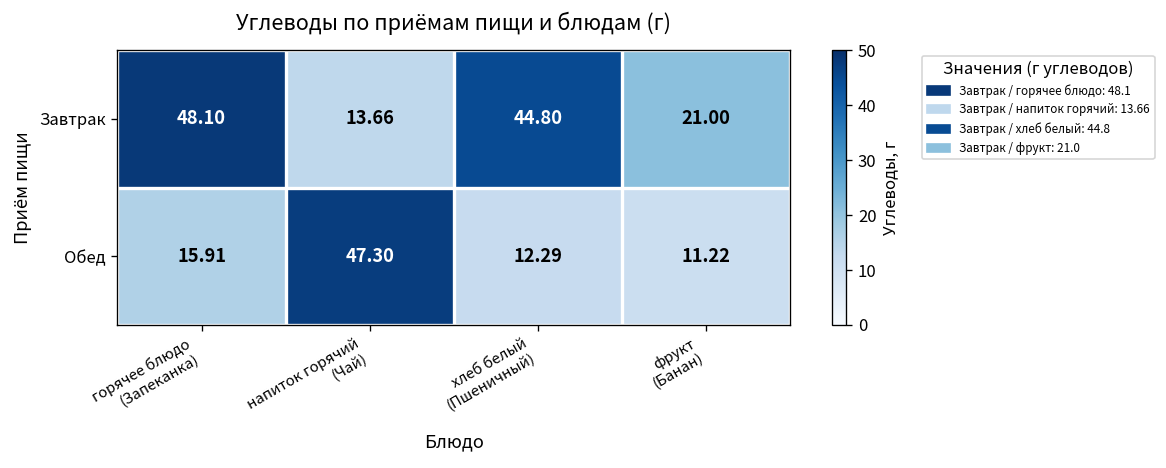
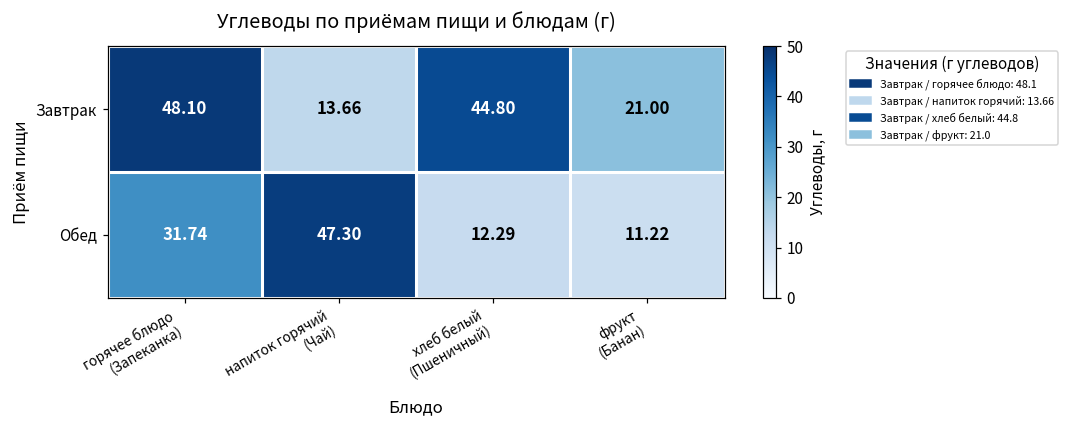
Обед, горячее блюдо (Запеканка): 15.91 -> 31.74
